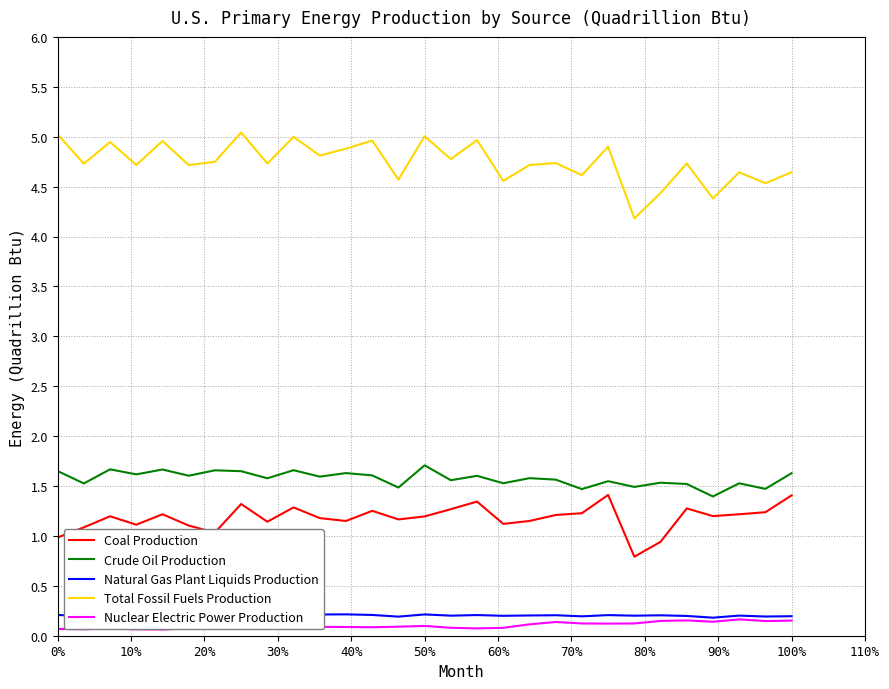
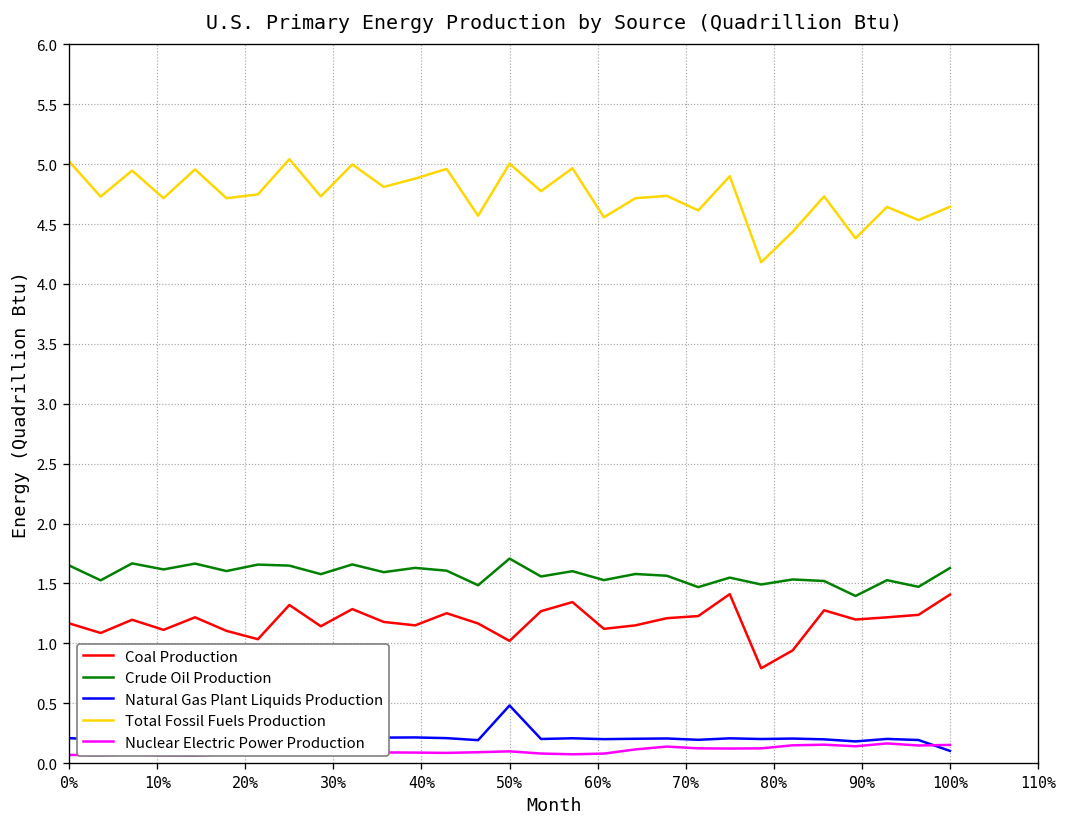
Coal Production, 0%: 1.0 -> 1.2
Coal Production, 50%: 1.2 -> 1.0
Natural Gas Plant Liquids Production, 50%: 0.2 -> 0.5
Natural Gas Plant Liquids Production, 100%: 0.2 -> 0.1
